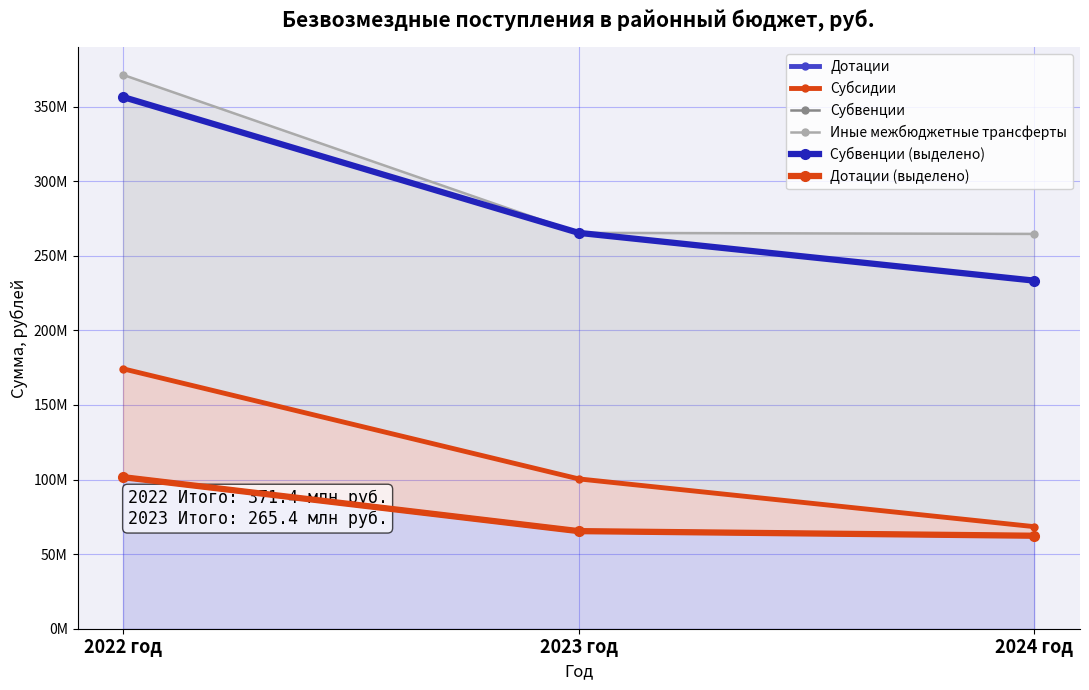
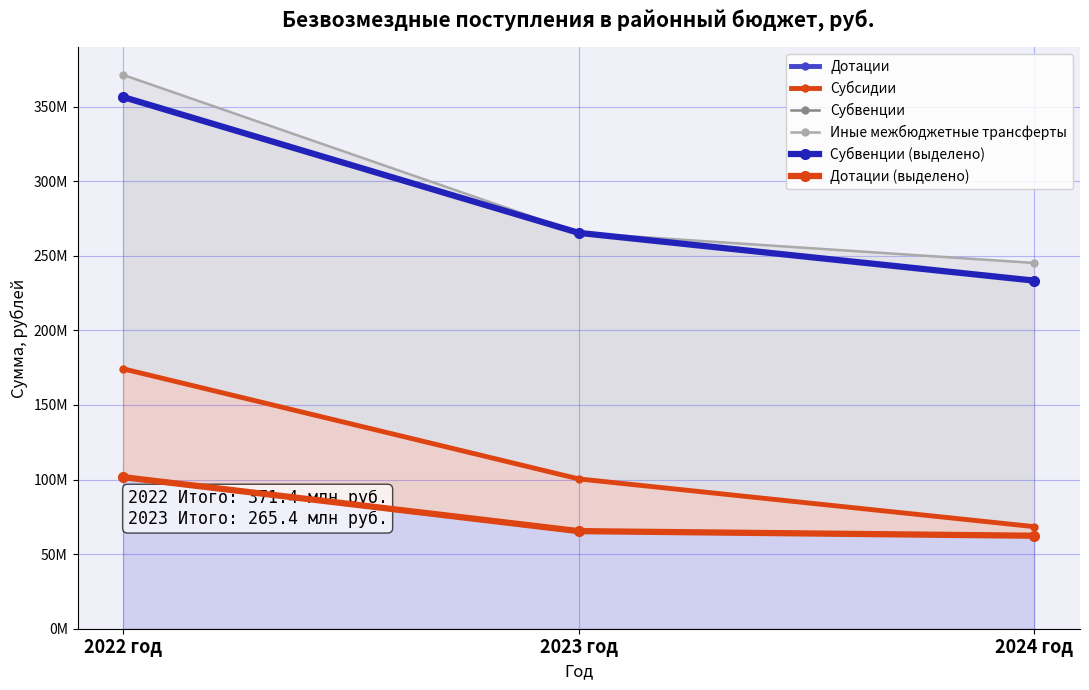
Иные межбюджетные трансферты, 2024 год: 31М -> 12М
